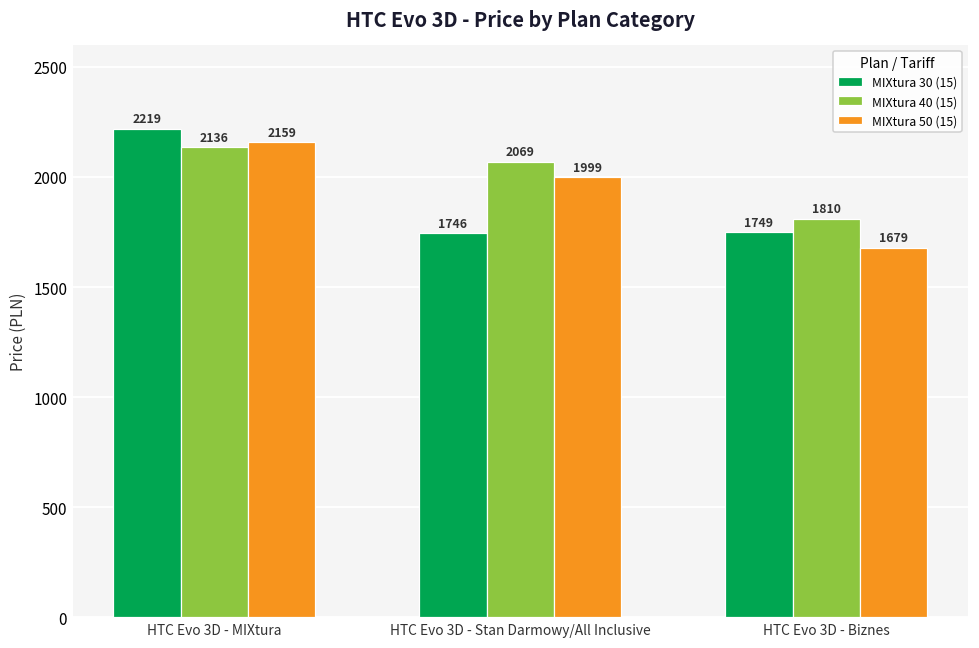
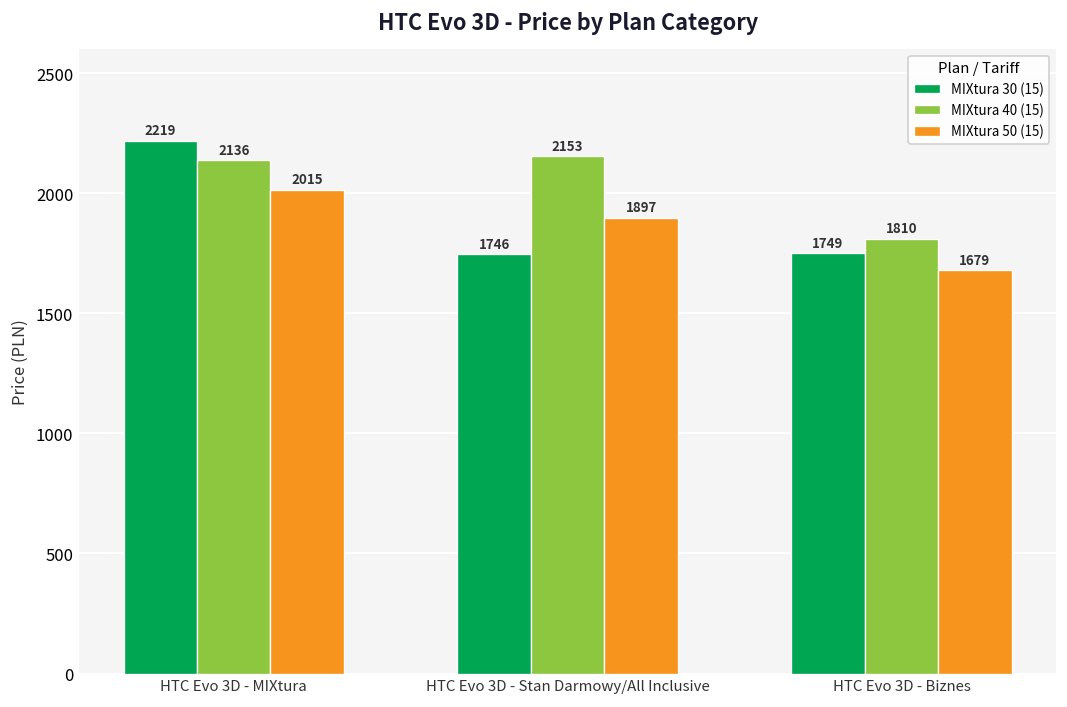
MIXtura 50 (15), HTC Evo 3D - MIXtura: 2159 -> 2015
MIXtura 40 (15), HTC Evo 3D - Stan Darmowy/All Inclusive: 2069 -> 2153
MIXtura 50 (15), HTC Evo 3D - Stan Darmowy/All Inclusive: 1999 -> 1897
